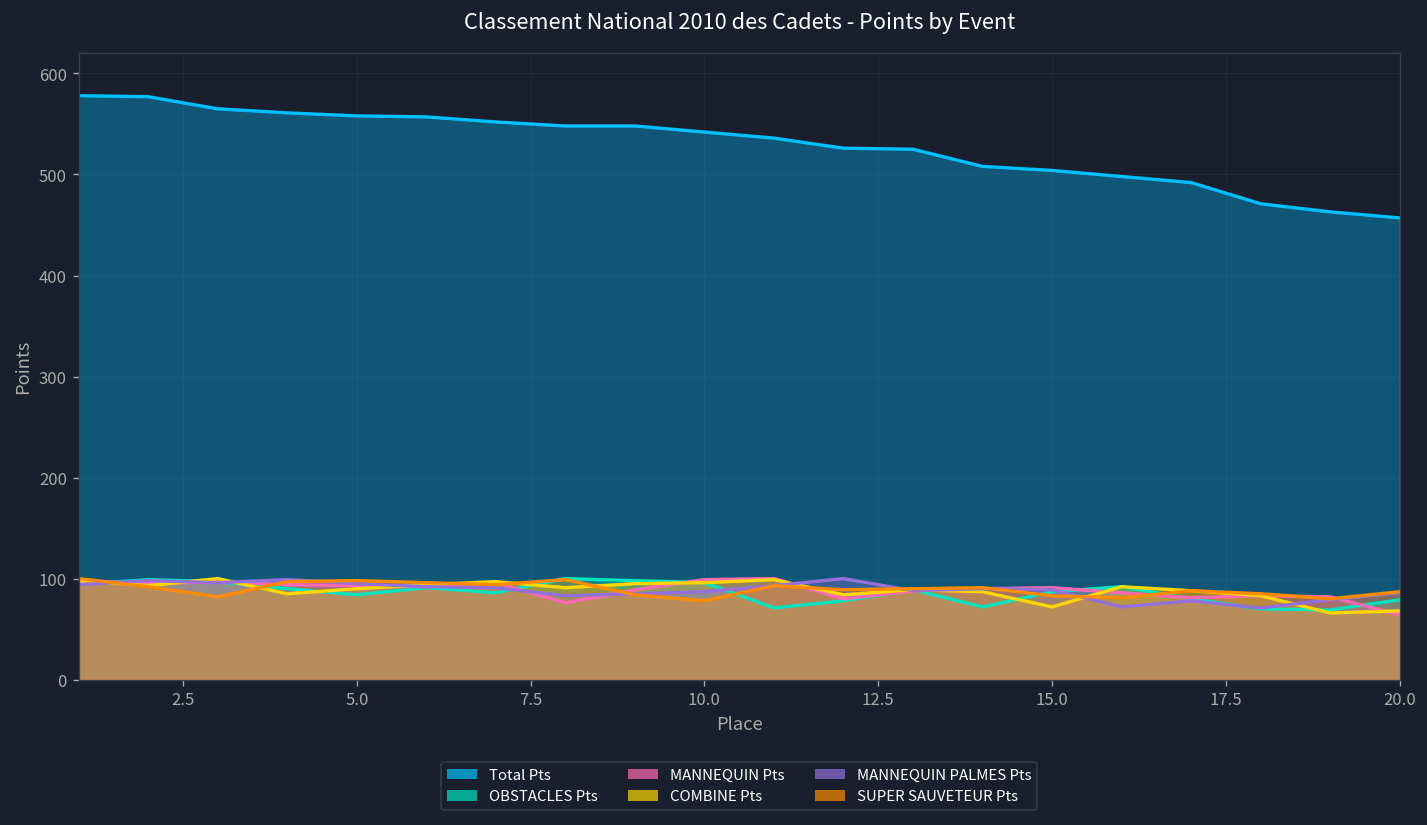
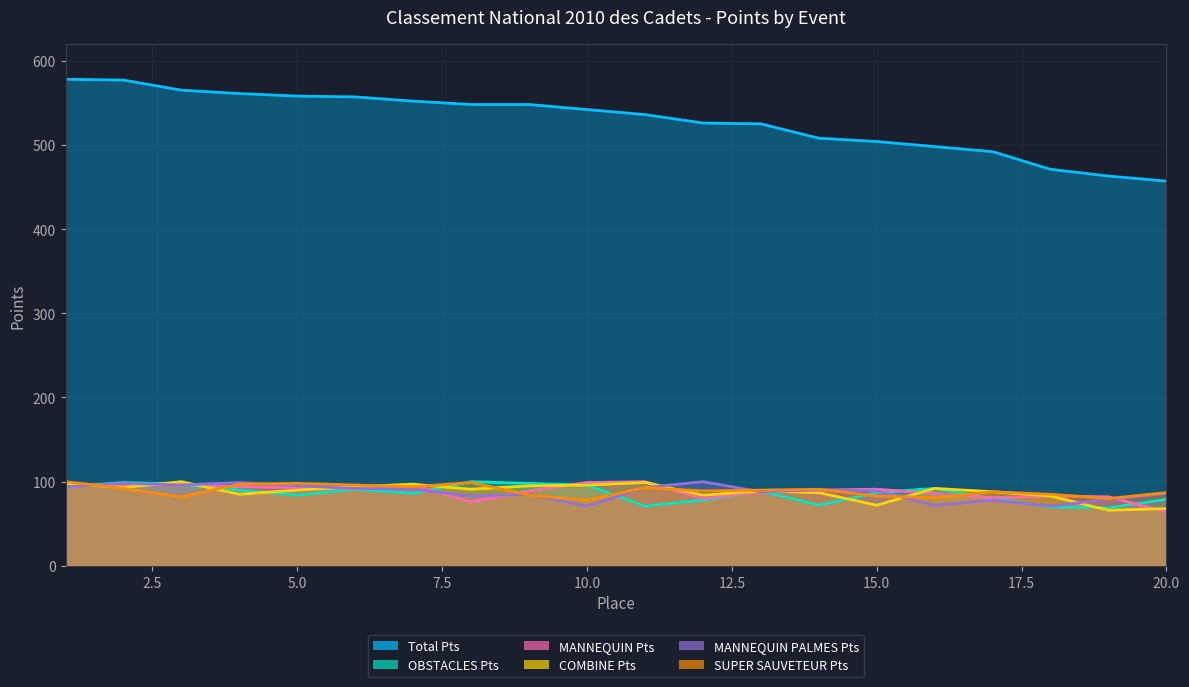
MANNEQUIN PALMES Pts, 10.0: 90 -> 70
